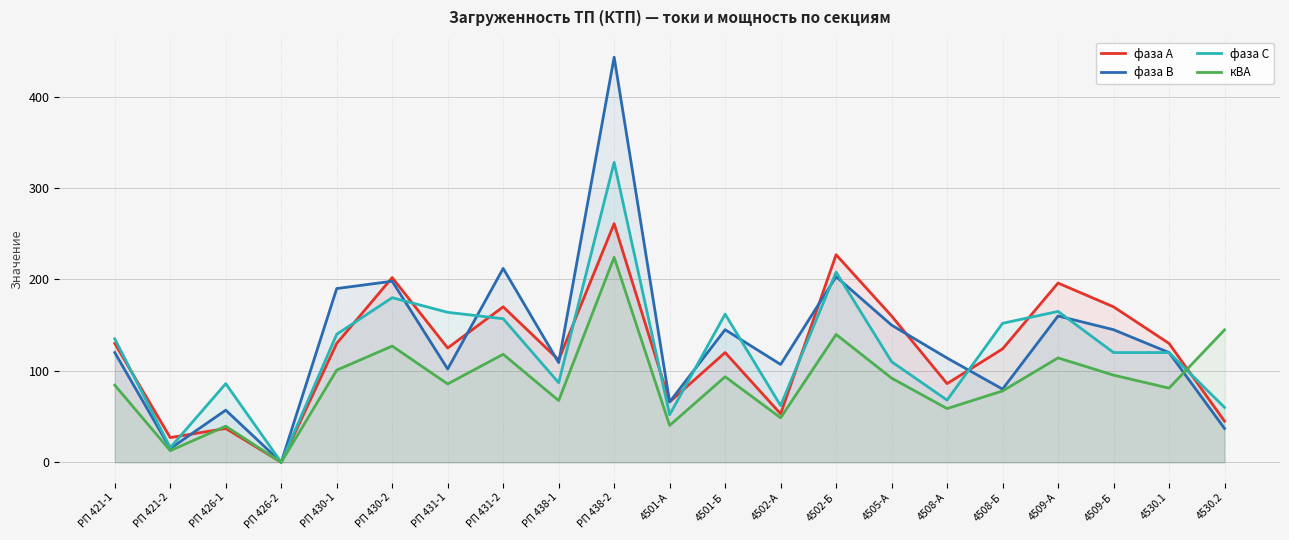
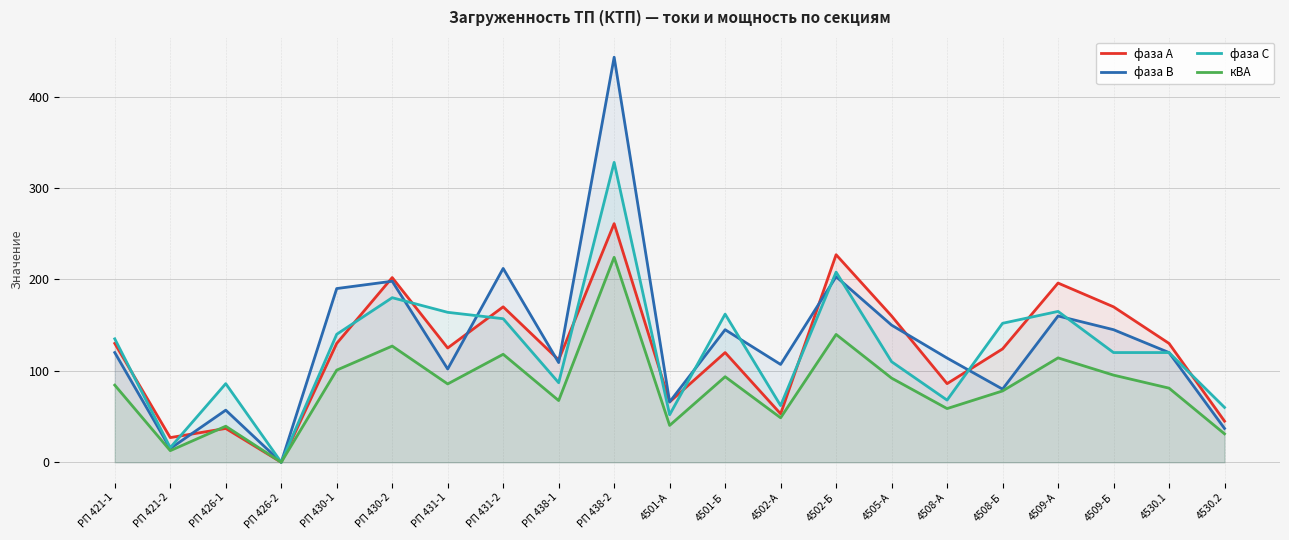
кВА, 4530.2: 140 -> 30
